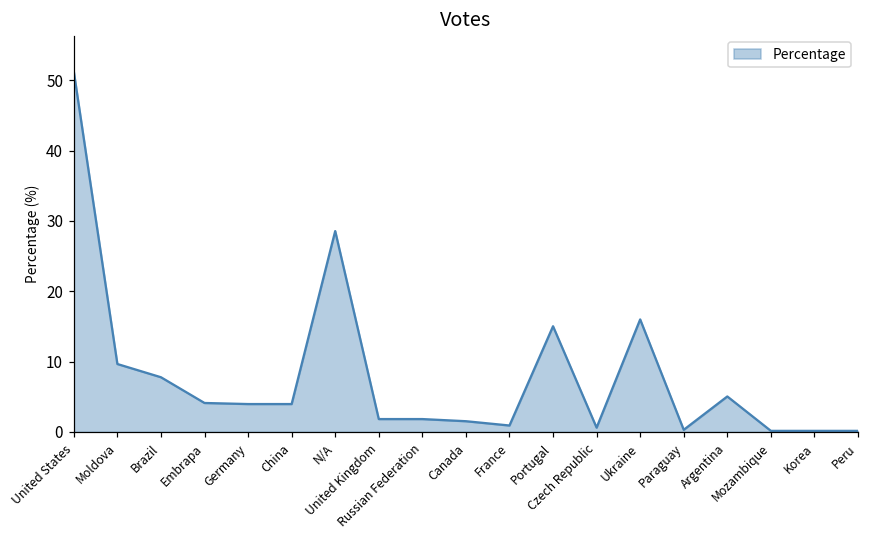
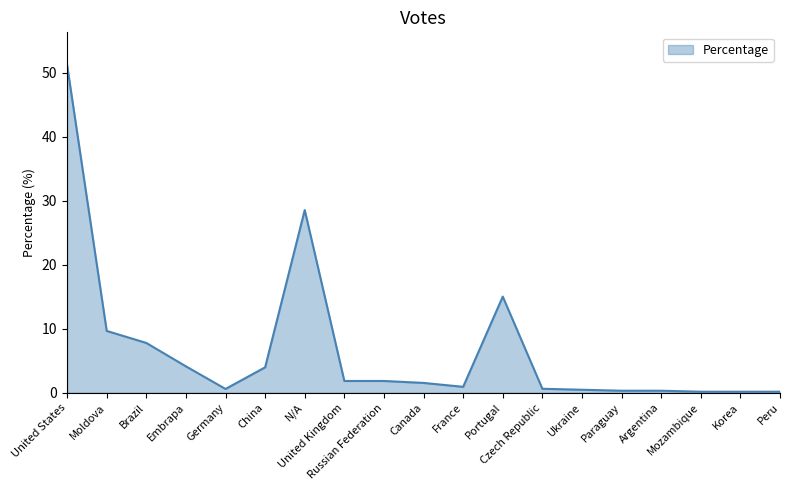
Germany: 4 -> 1
Ukraine: 16 -> 0
Argentina: 5 -> 0
